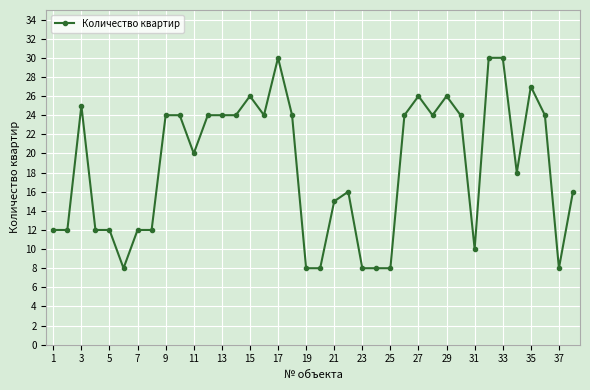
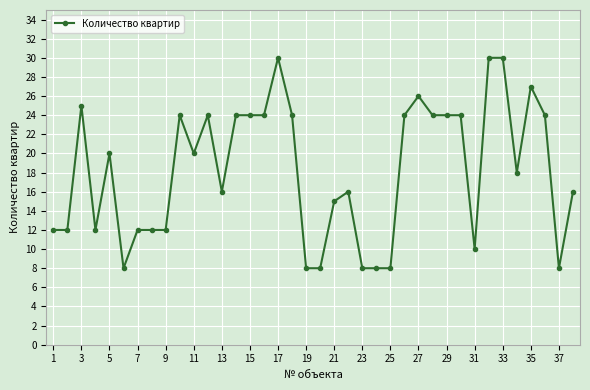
5: 12 -> 20
9: 24 -> 12
13: 24 -> 16
15: 26 -> 24
29: 26 -> 24
